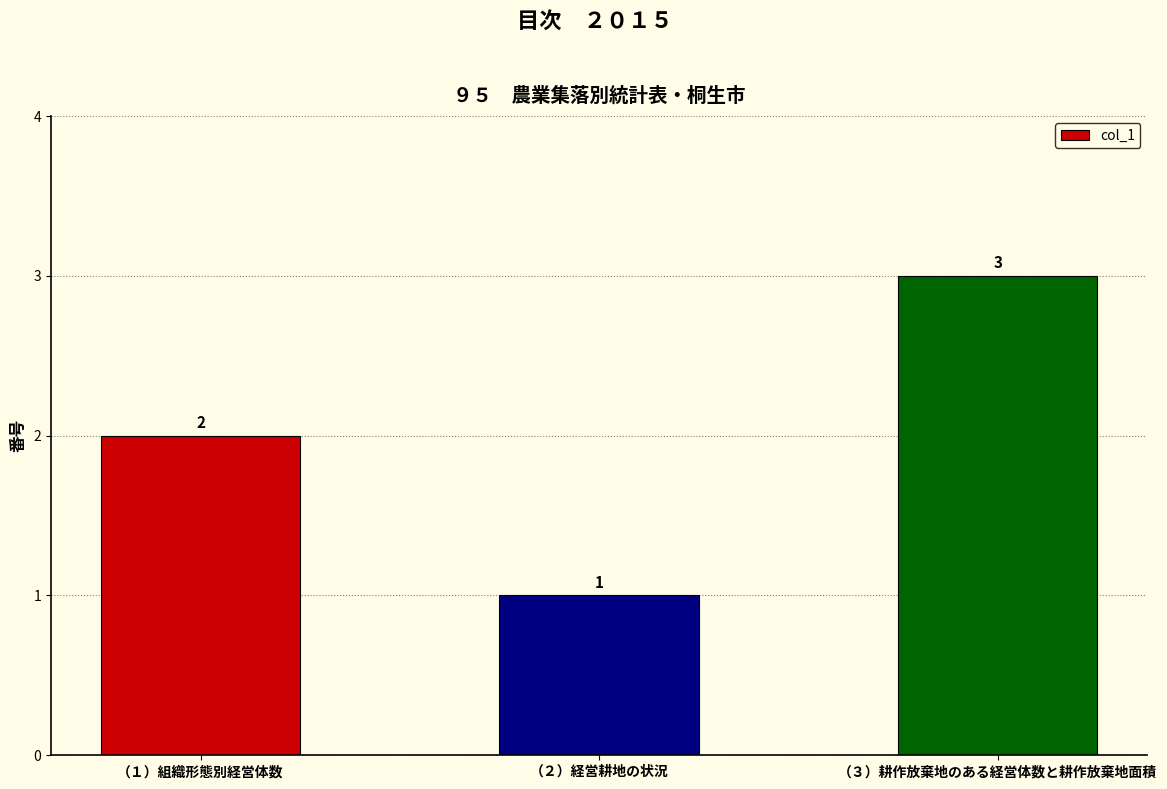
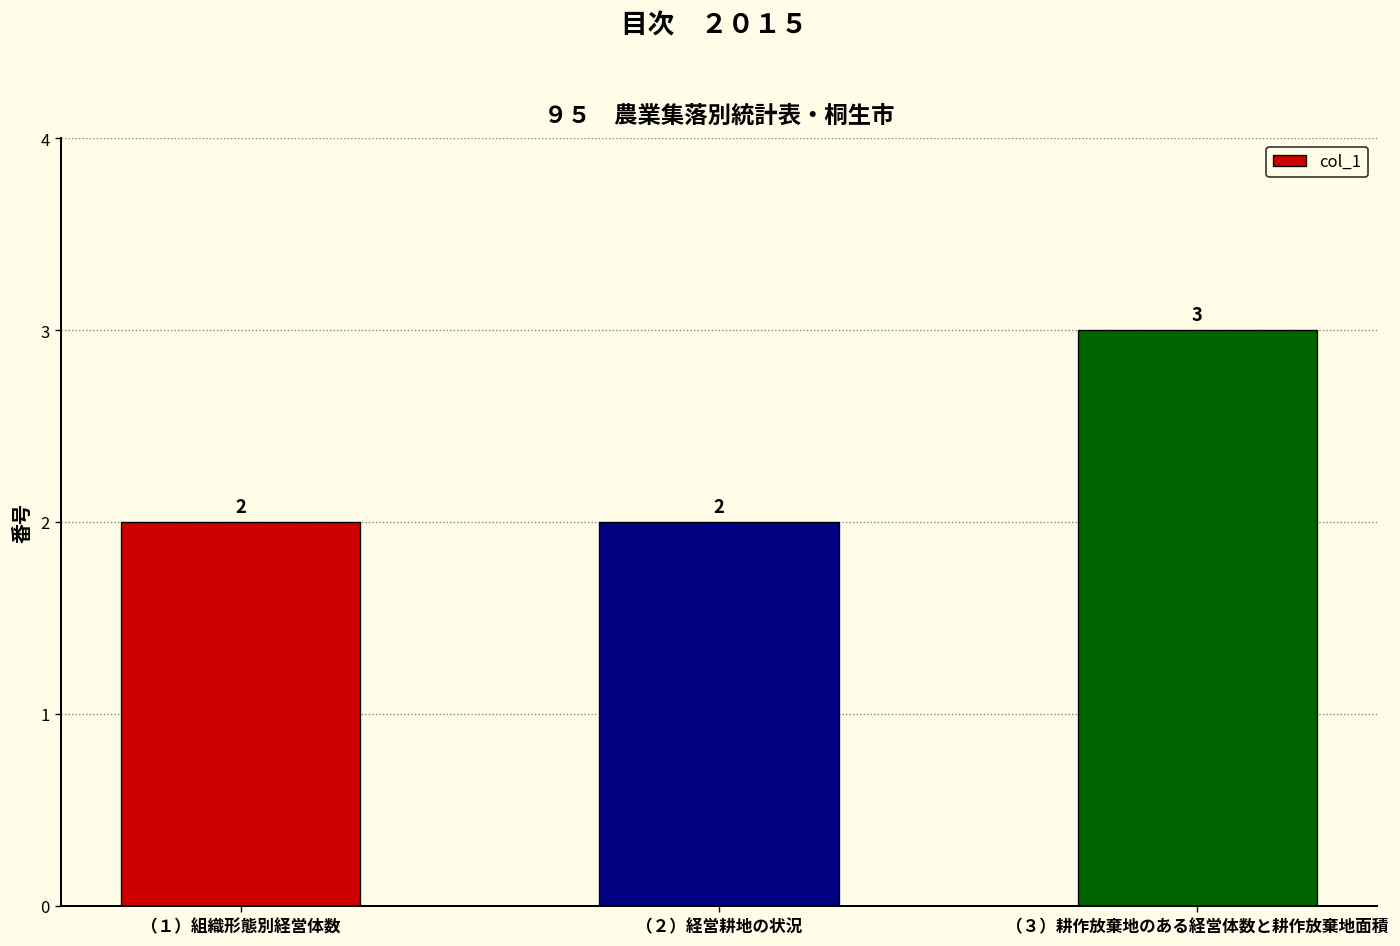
（２）経営耕地の状況: 1 -> 2
